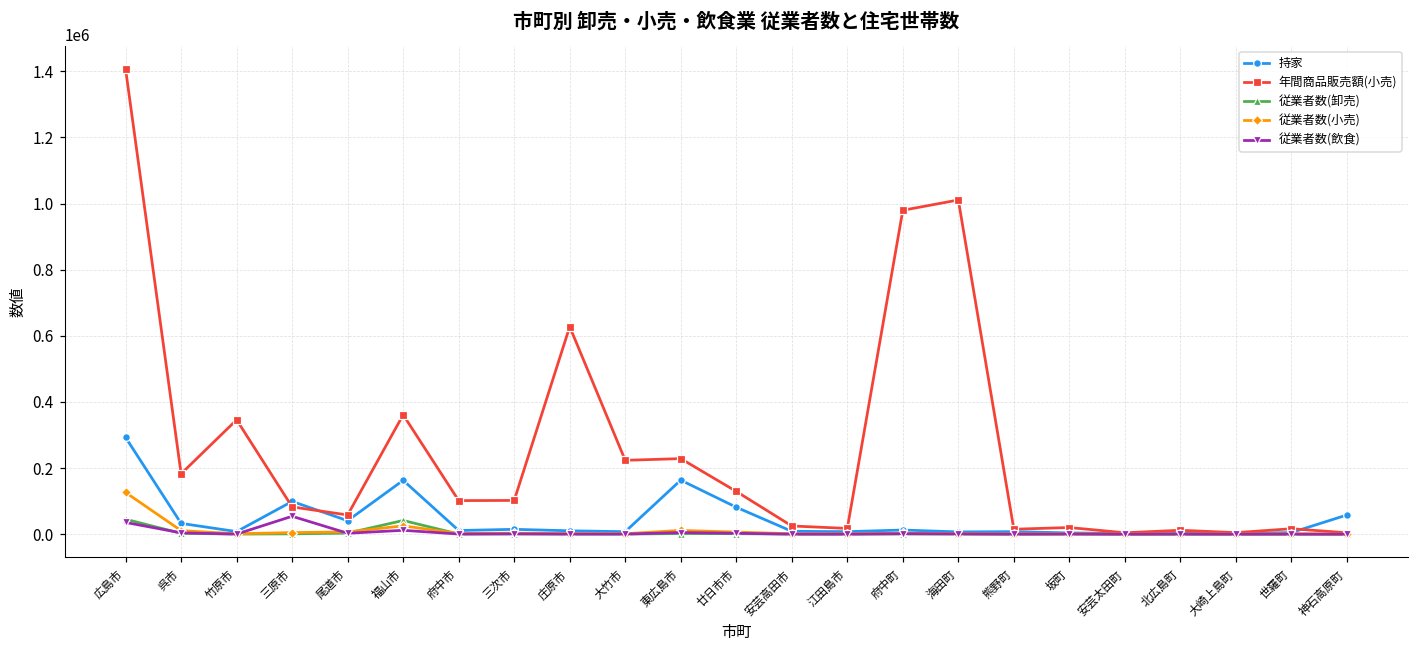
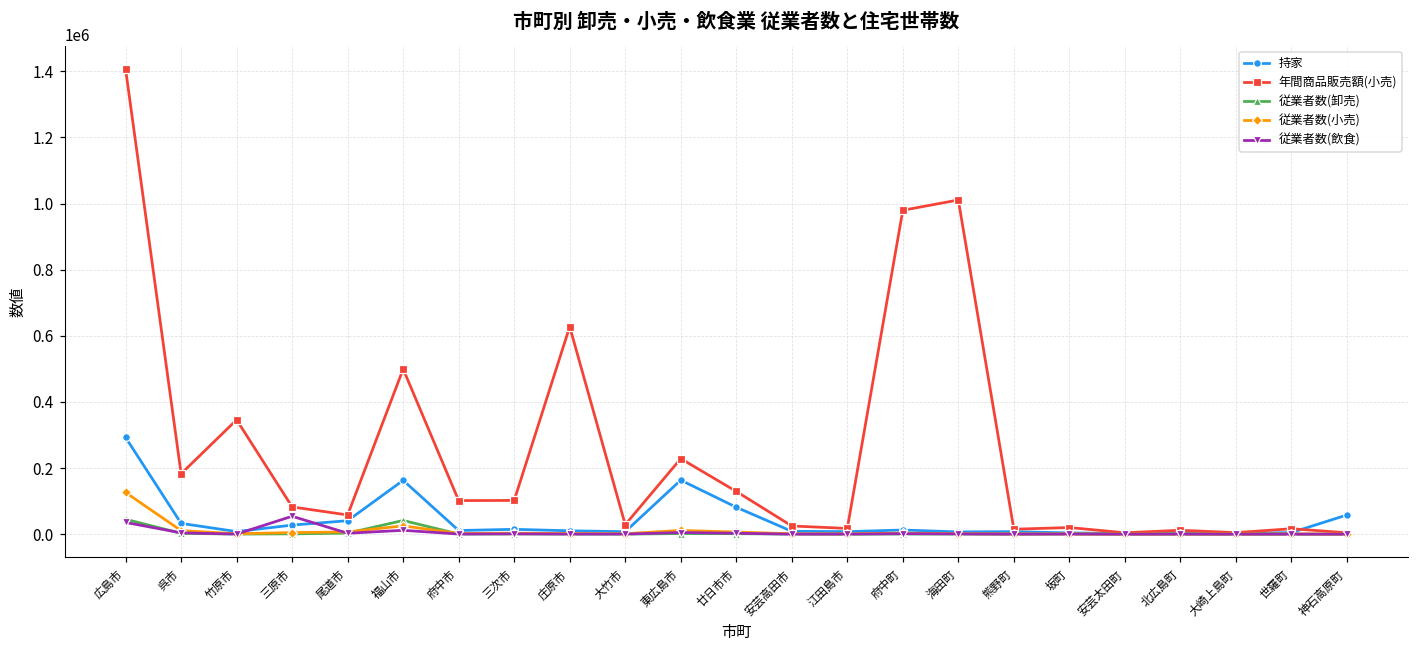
持家, 三原市: 100000 -> 30000
年間商品販売額(小売), 福山市: 360000 -> 500000
年間商品販売額(小売), 大竹市: 220000 -> 30000
